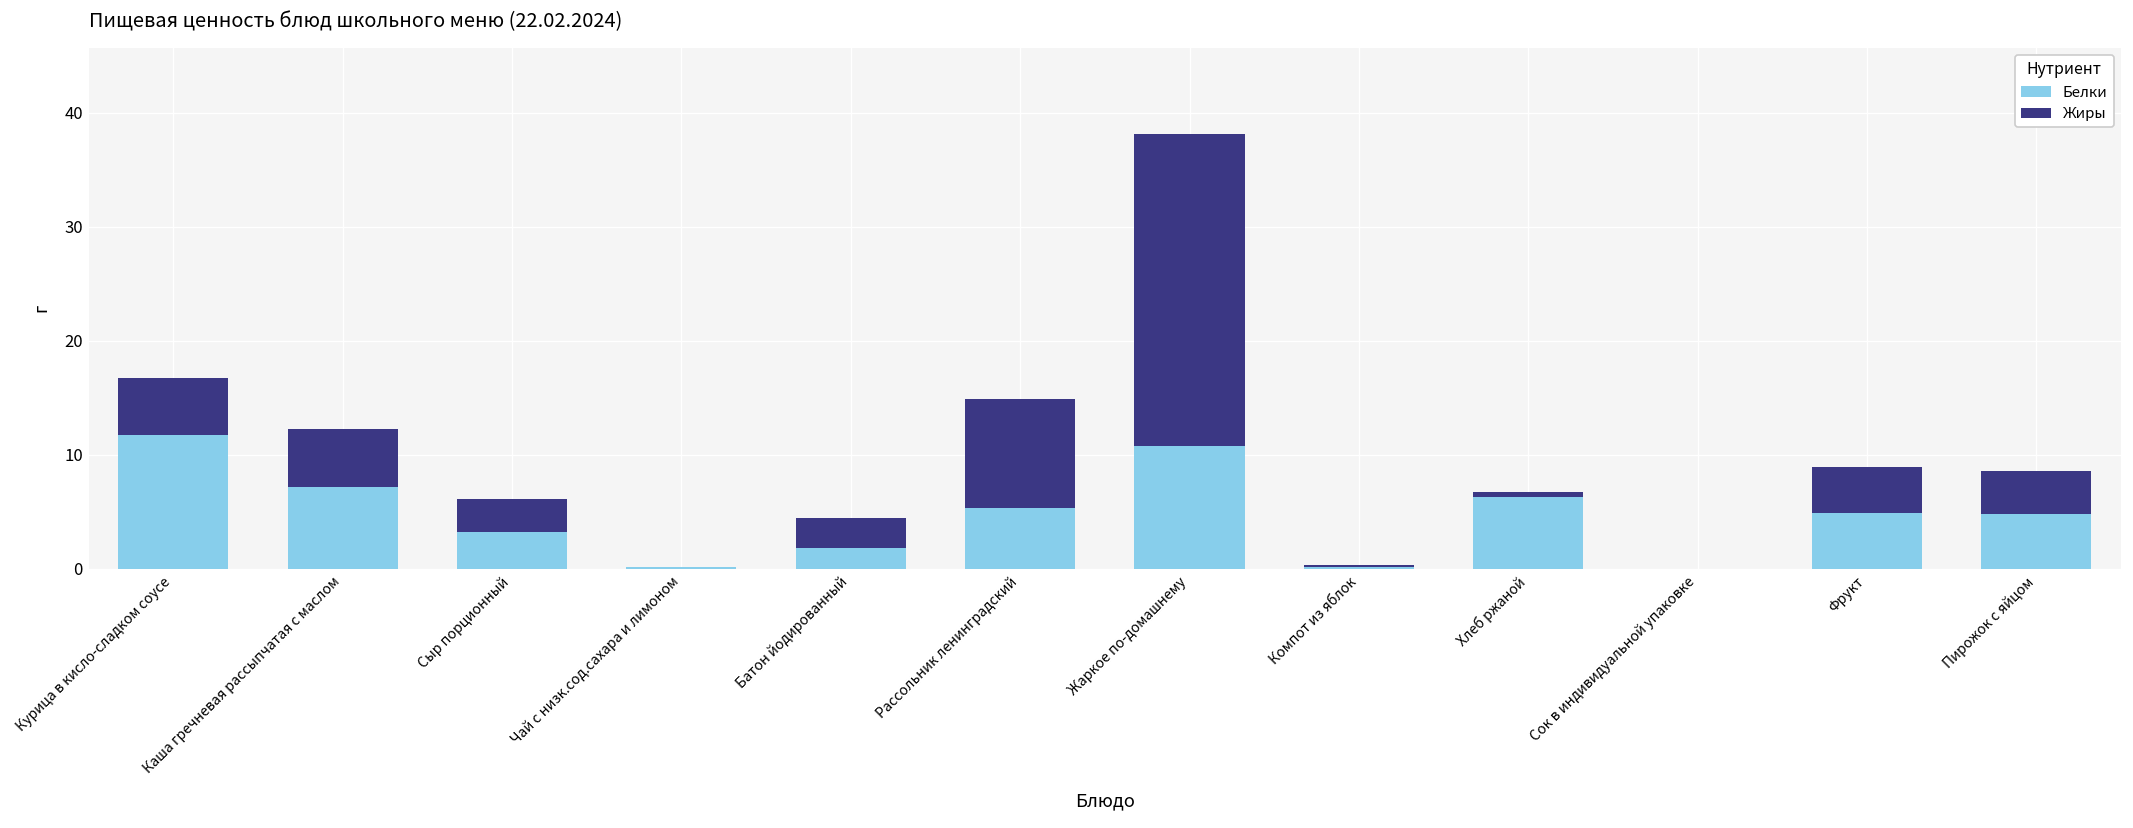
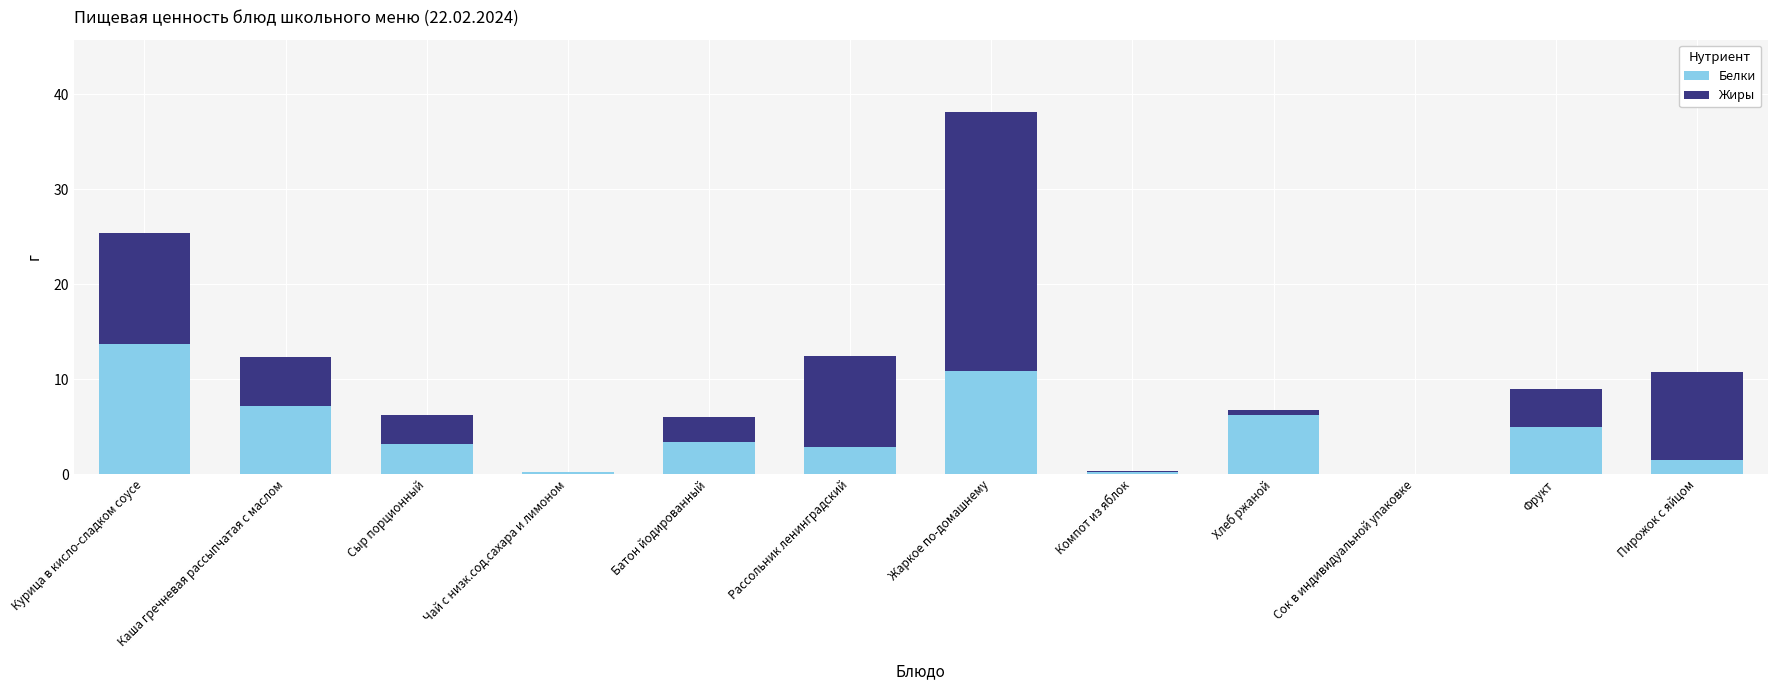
Белки, Курица в кисло-сладком соусе: 12 -> 14
Жиры, Курица в кисло-сладком соусе: 5 -> 12
Белки, Батон йодированный: 2 -> 3
Белки, Рассольник ленинградский: 5 -> 3
Белки, Пирожок с яйцом: 5 -> 2
Жиры, Пирожок с яйцом: 4 -> 9
